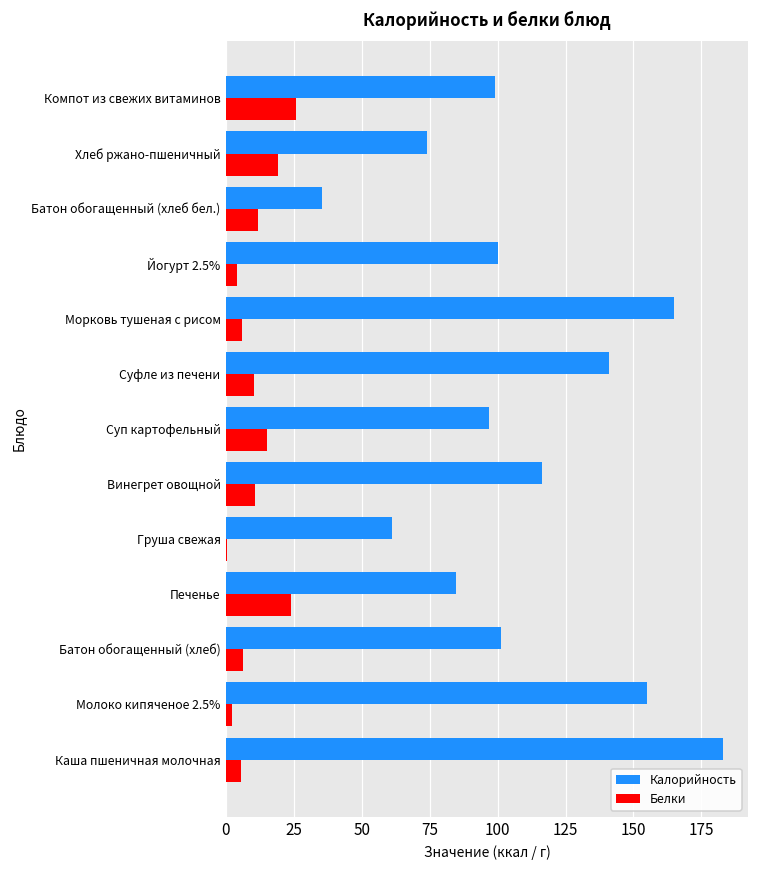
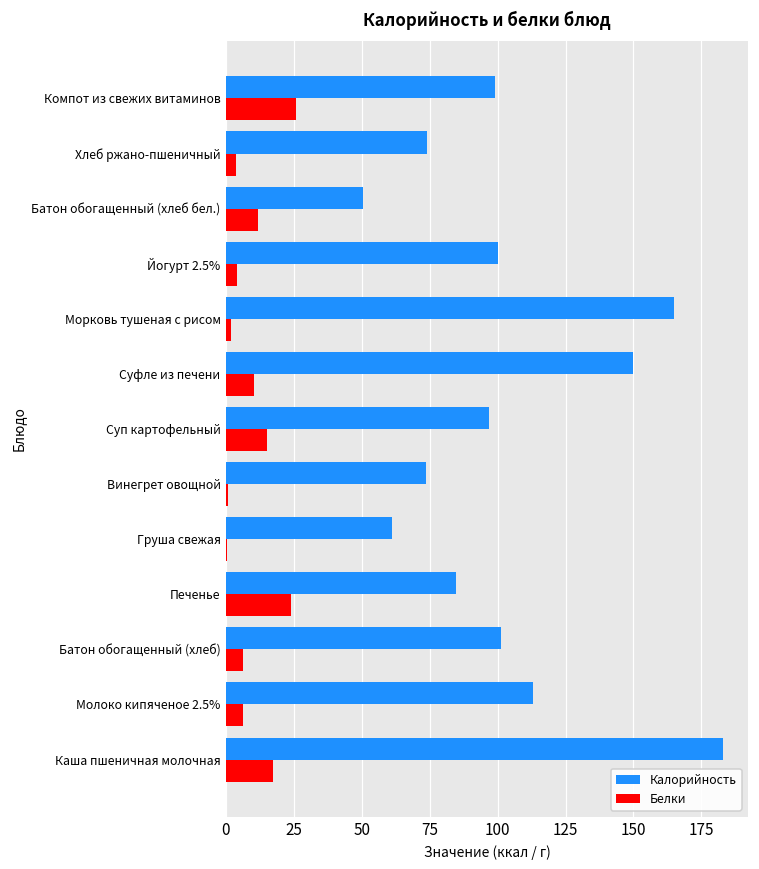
Белки, Хлеб ржано-пшеничный: 19 -> 4
Калорийность, Батон обогащенный (хлеб бел.): 36 -> 51
Белки, Морковь тушеная с рисом: 6 -> 2
Калорийность, Суфле из печени: 141 -> 150
Калорийность, Винегрет овощной: 116 -> 74
Белки, Винегрет овощной: 11 -> 1
Калорийность, Молоко кипяченое 2.5%: 155 -> 113
Белки, Молоко кипяченое 2.5%: 2 -> 6
Белки, Каша пшеничная молочная: 6 -> 17
